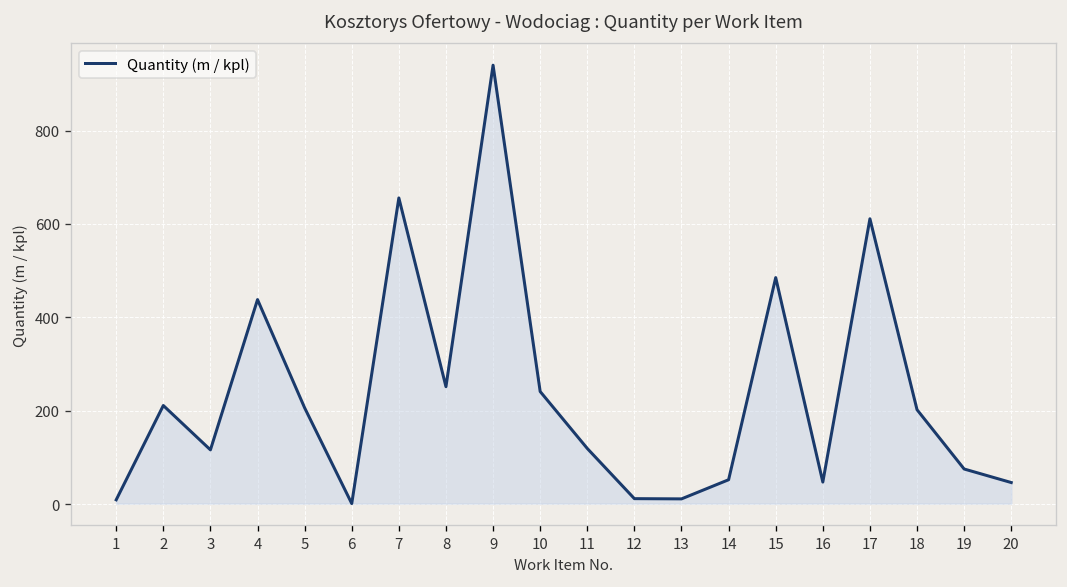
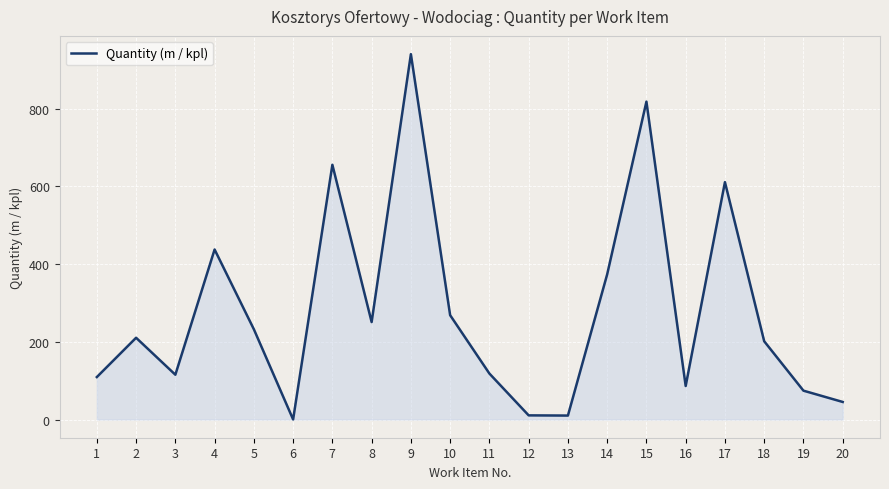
1: 10 -> 110
5: 210 -> 230
10: 240 -> 270
14: 50 -> 370
15: 490 -> 820
16: 50 -> 90
